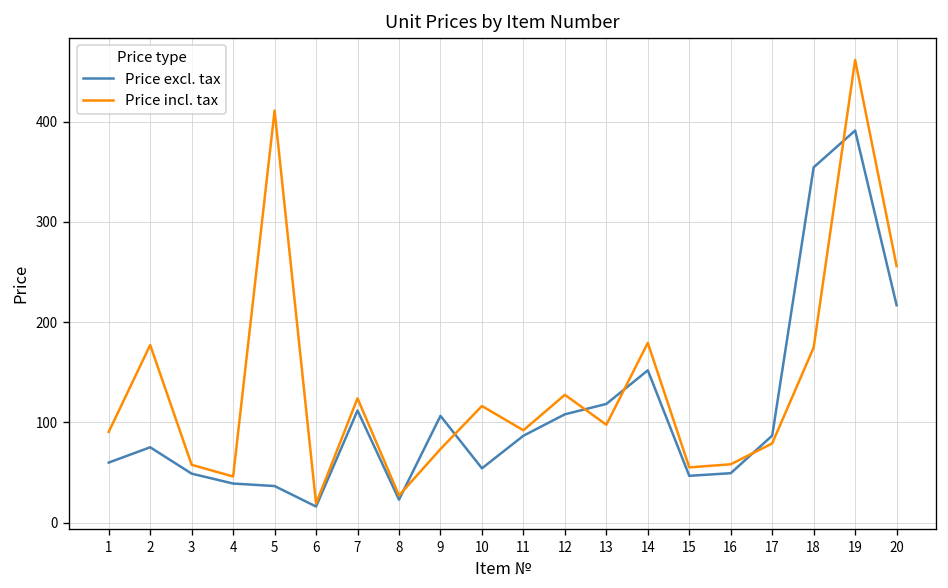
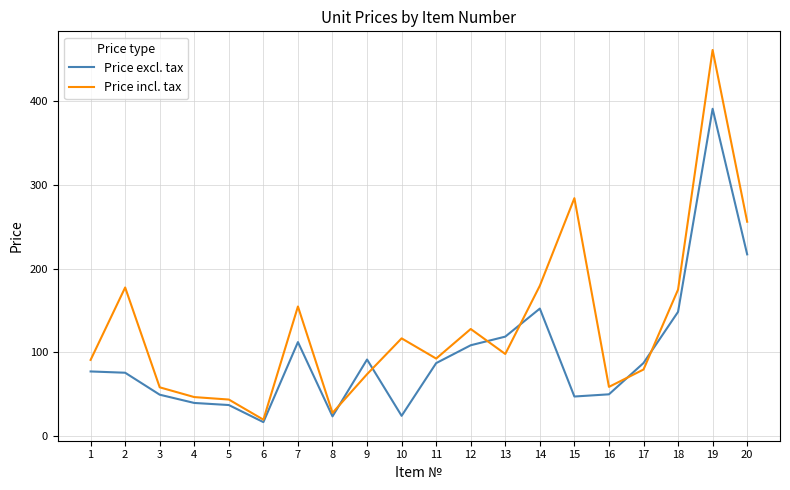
Price excl. tax, 1: 60 -> 80
Price incl. tax, 5: 410 -> 40
Price incl. tax, 7: 120 -> 150
Price excl. tax, 9: 110 -> 90
Price excl. tax, 10: 50 -> 20
Price incl. tax, 15: 60 -> 280
Price excl. tax, 18: 350 -> 150
